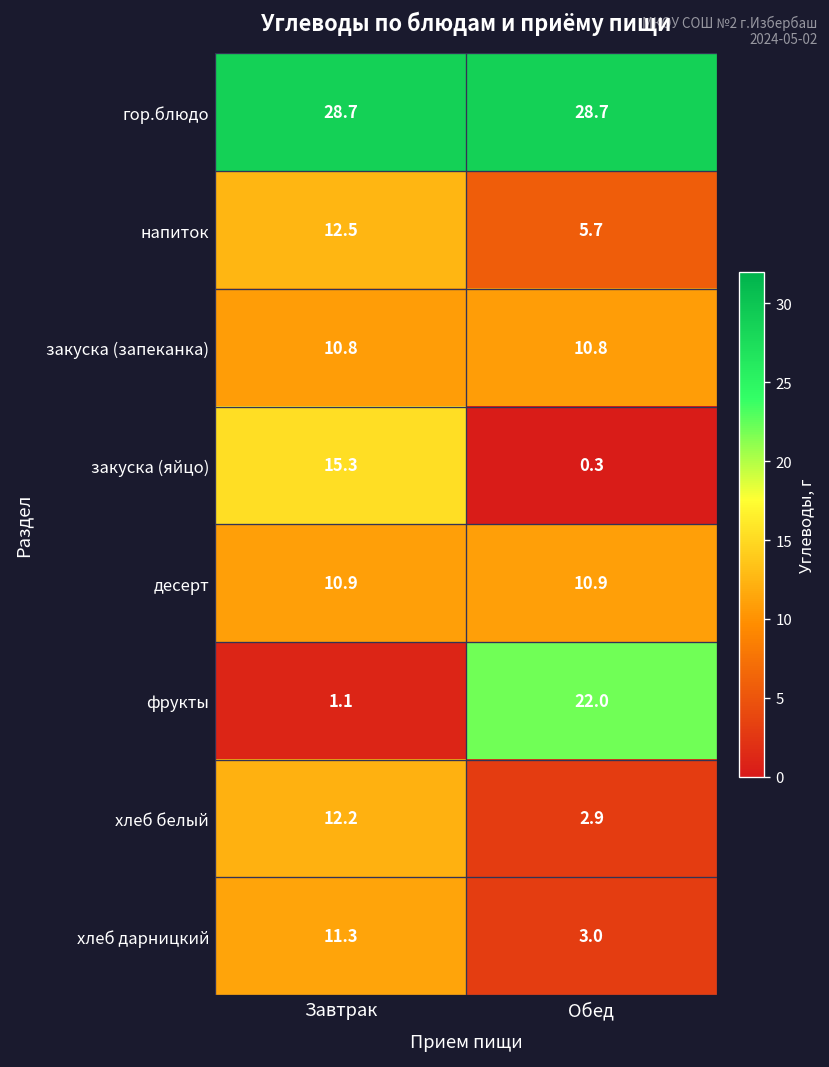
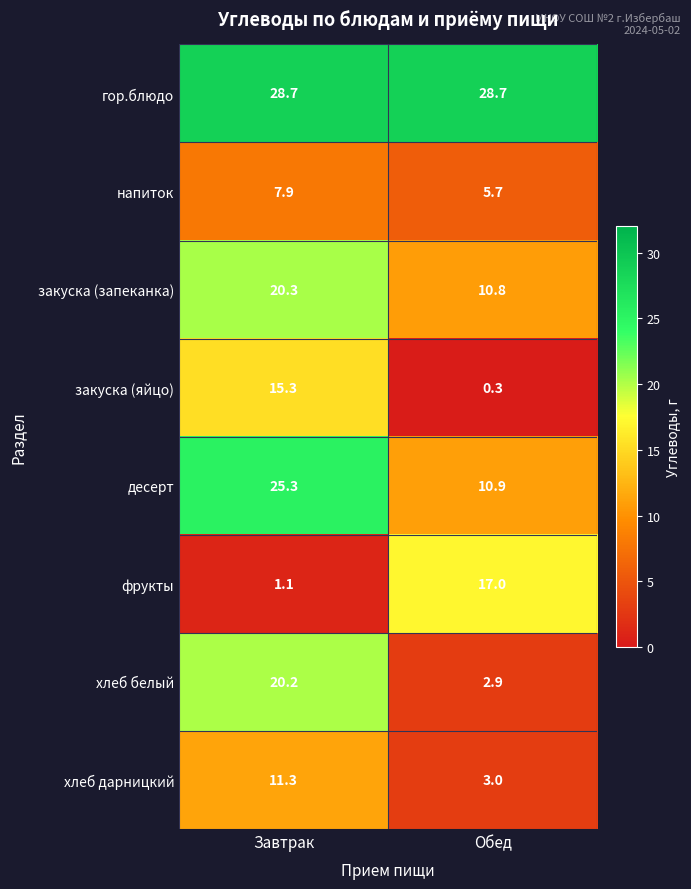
напиток, Завтрак: 12.5 -> 7.9
закуска (запеканка), Завтрак: 10.8 -> 20.3
десерт, Завтрак: 10.9 -> 25.3
фрукты, Обед: 22.0 -> 17.0
хлеб белый, Завтрак: 12.2 -> 20.2
